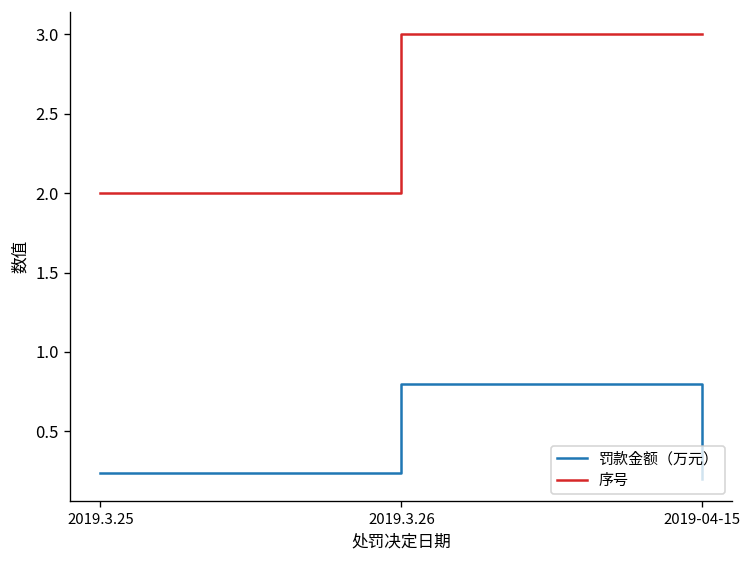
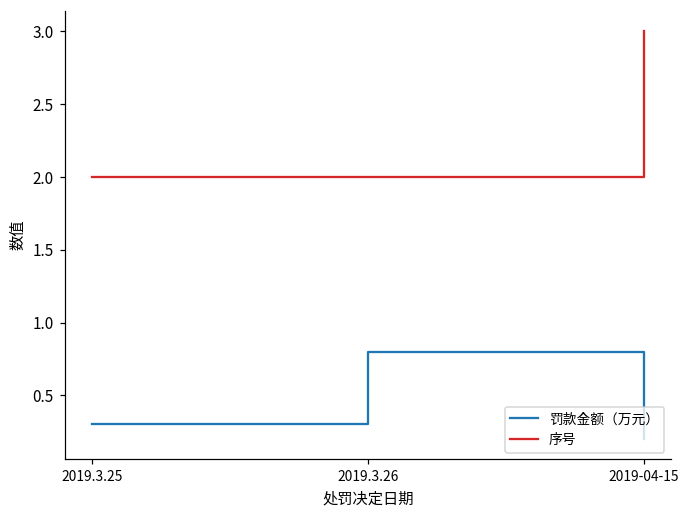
罚款金额（万元）, 2019.3.25: 0.24 -> 0.30
序号, 2019.3.26: 3 -> 2
